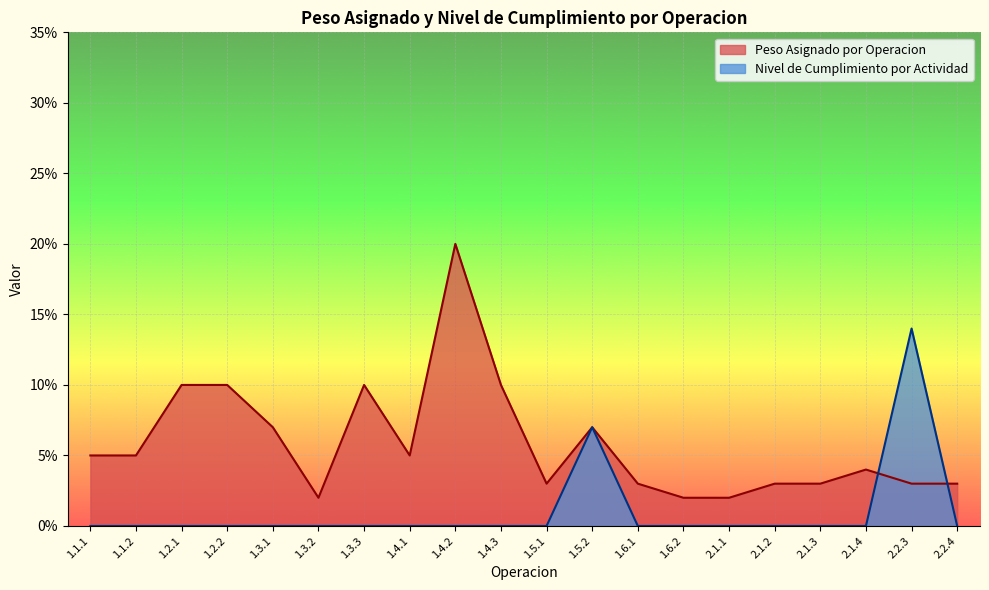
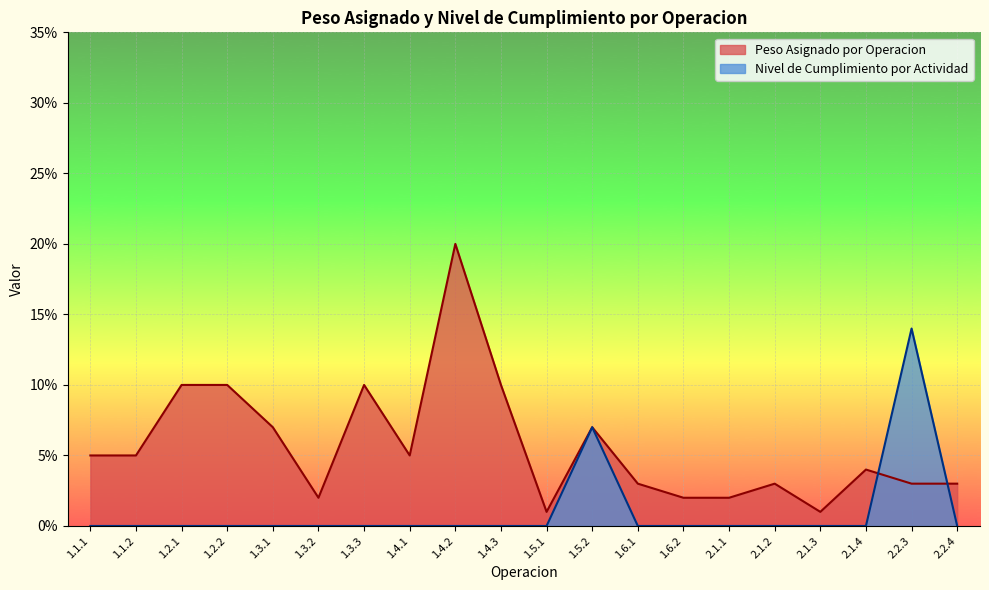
Peso Asignado por Operacion, 1.5.1: 3.0% -> 1.0%
Peso Asignado por Operacion, 2.1.3: 3.0% -> 1.0%
